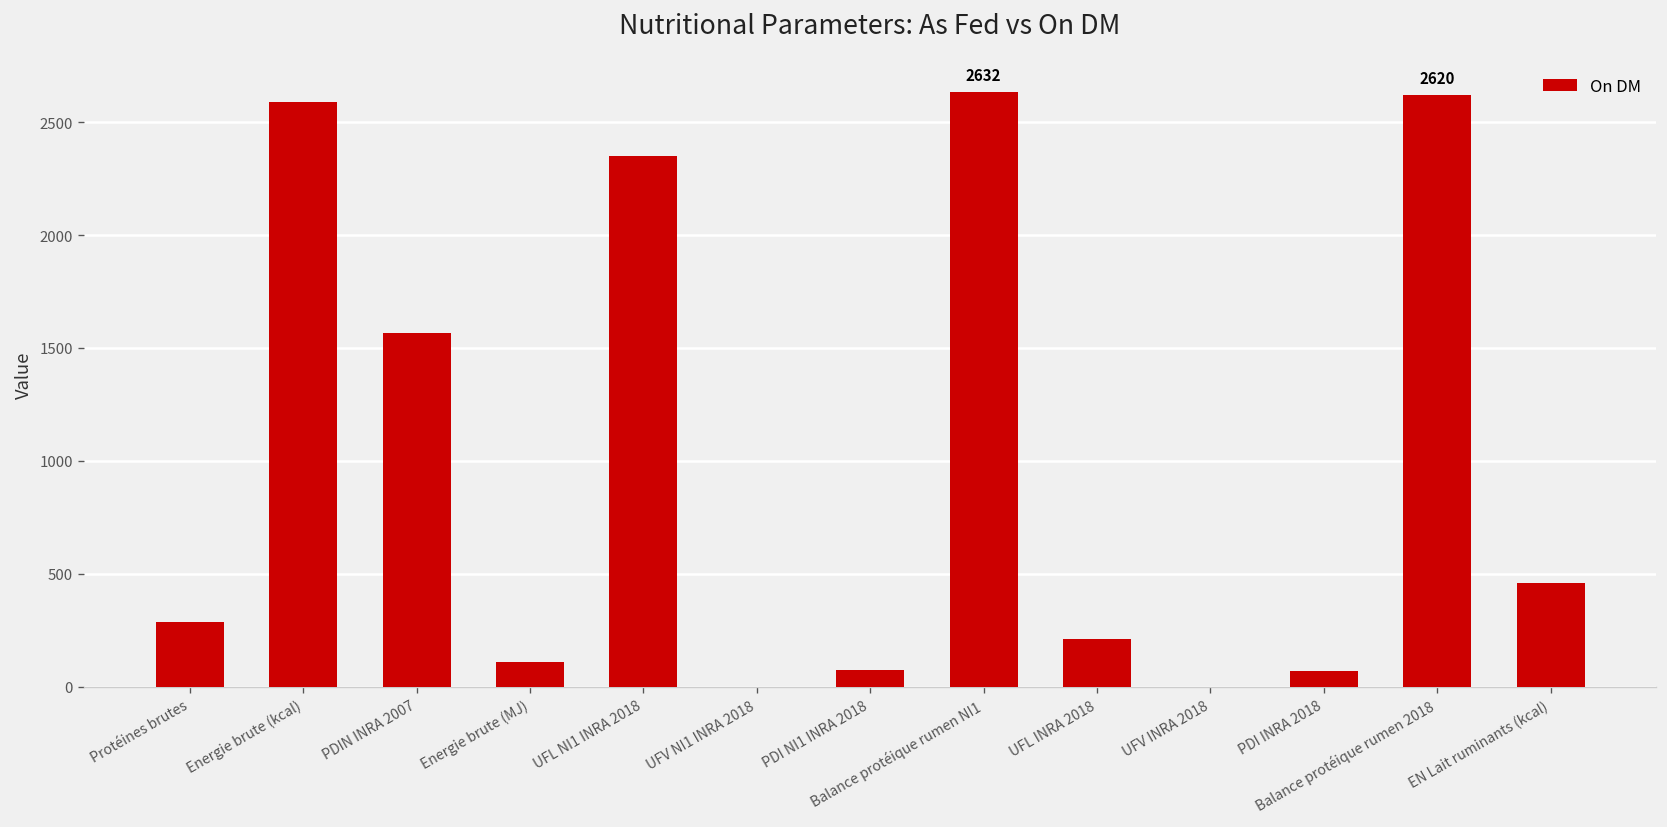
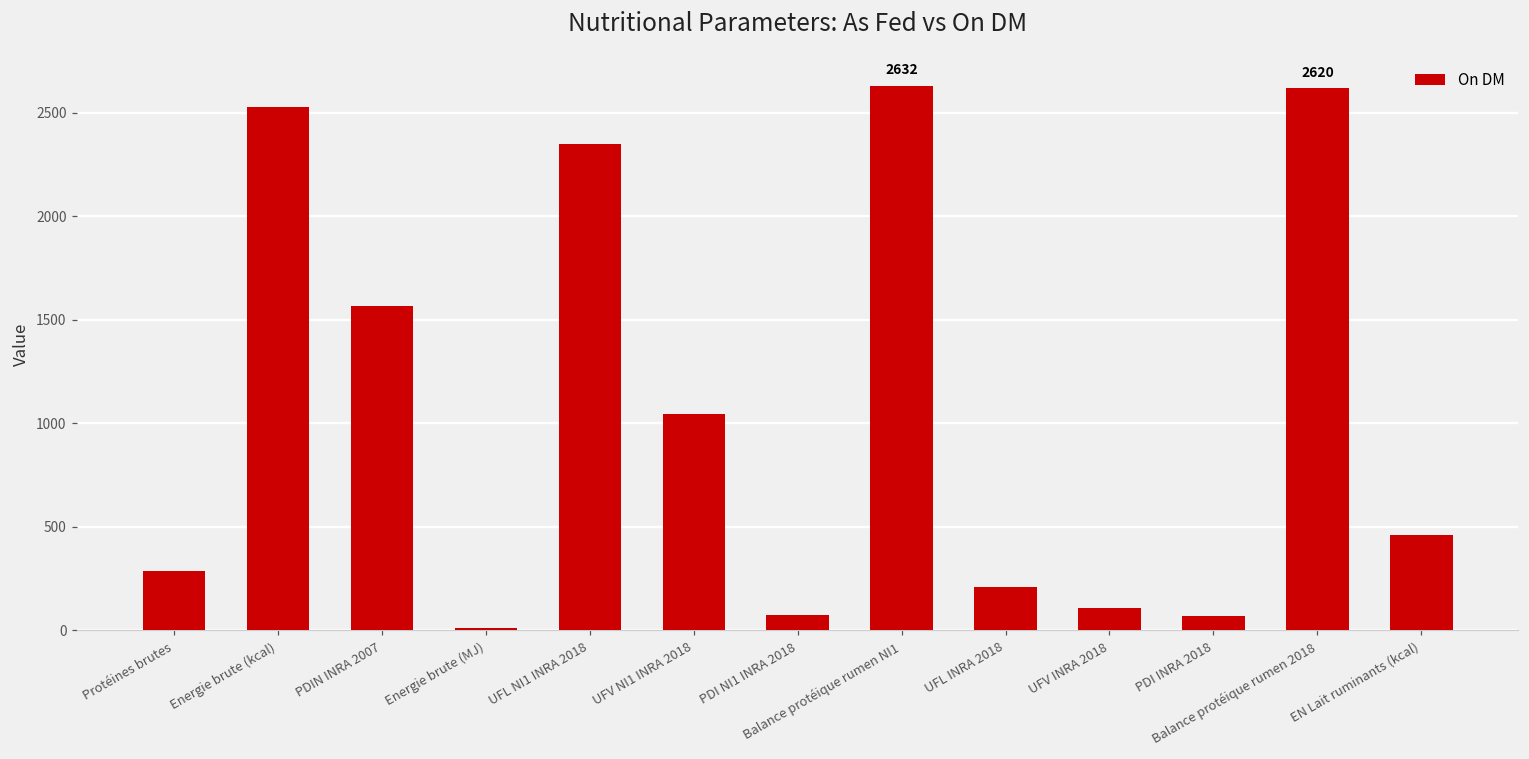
Energie brute (kcal): 2590 -> 2530
Energie brute (MJ): 110 -> 10
UFV NI1 INRA 2018: 0 -> 1050
UFV INRA 2018: 0 -> 110
